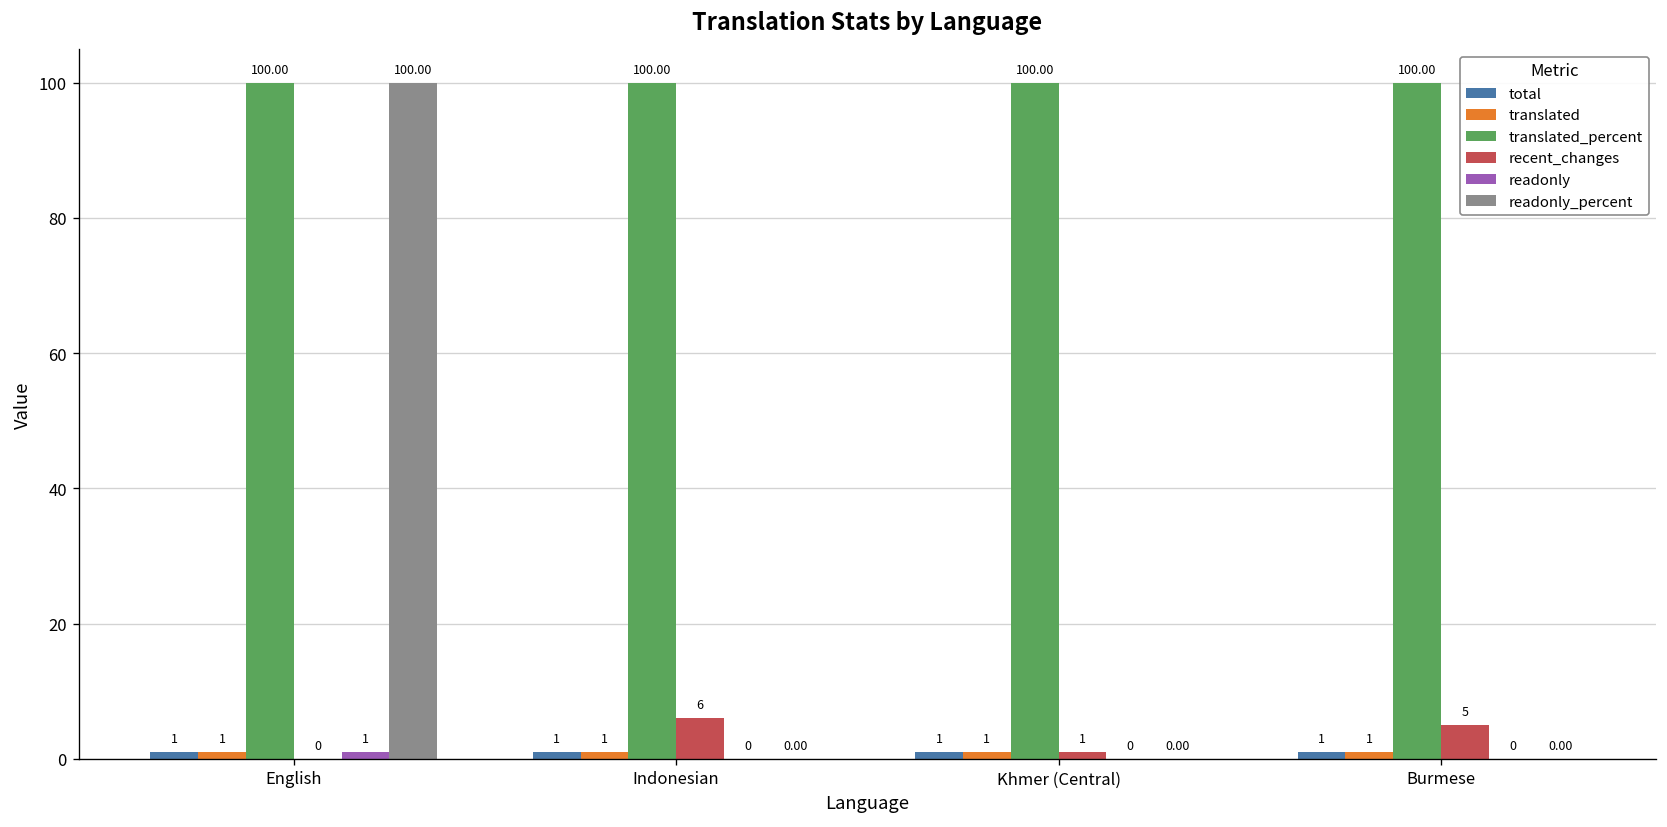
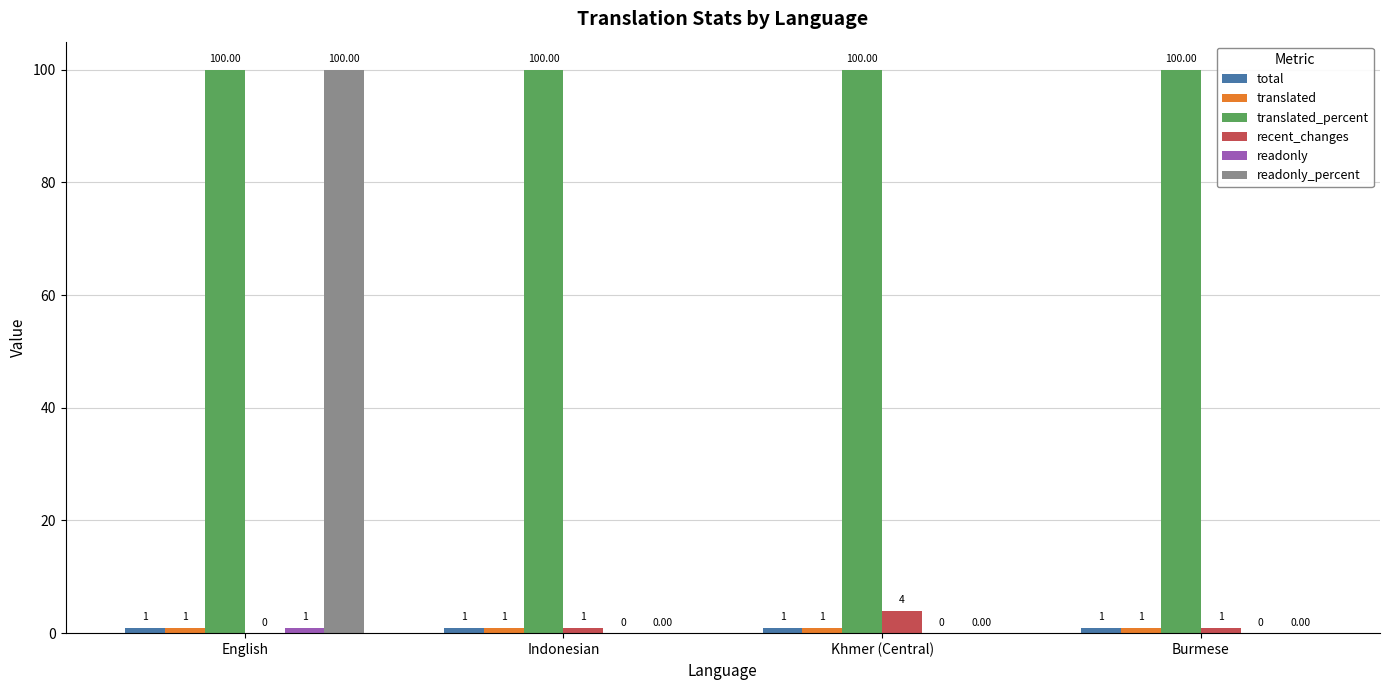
recent_changes, Indonesian: 6 -> 1
recent_changes, Khmer (Central): 1 -> 4
recent_changes, Burmese: 5 -> 1
